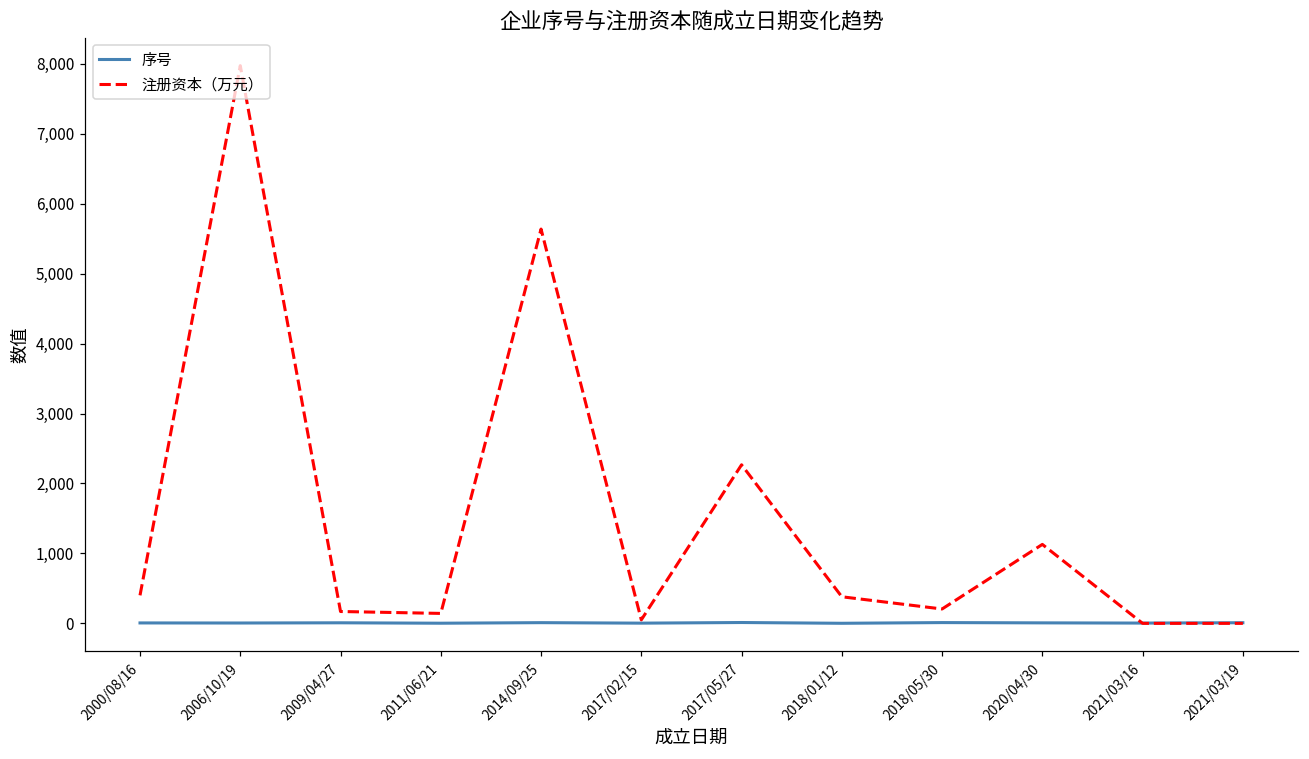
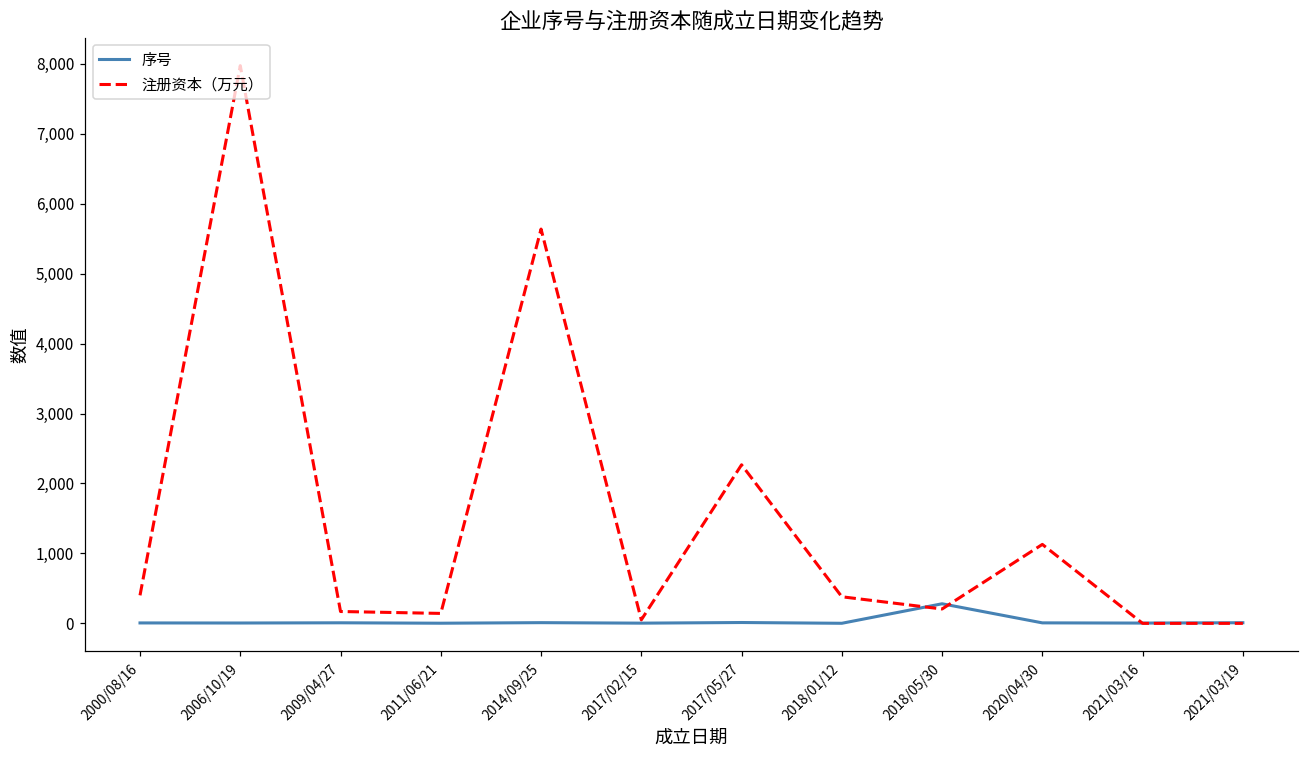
序号, 2018/05/30: 0 -> 300
